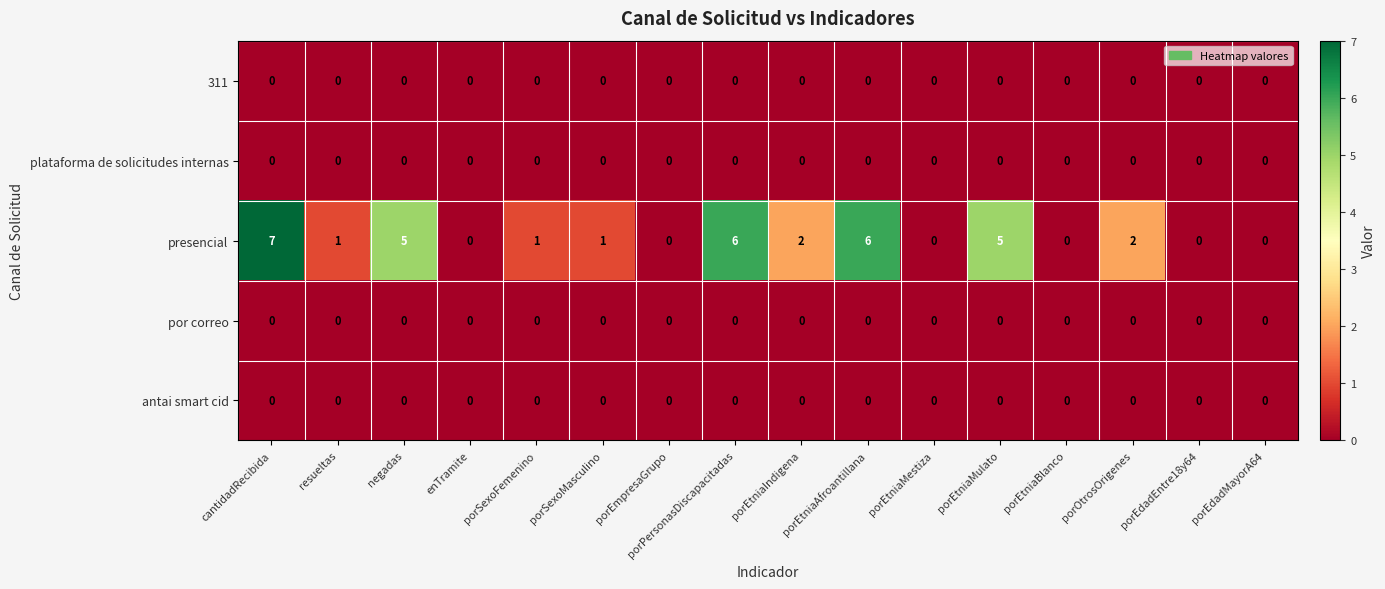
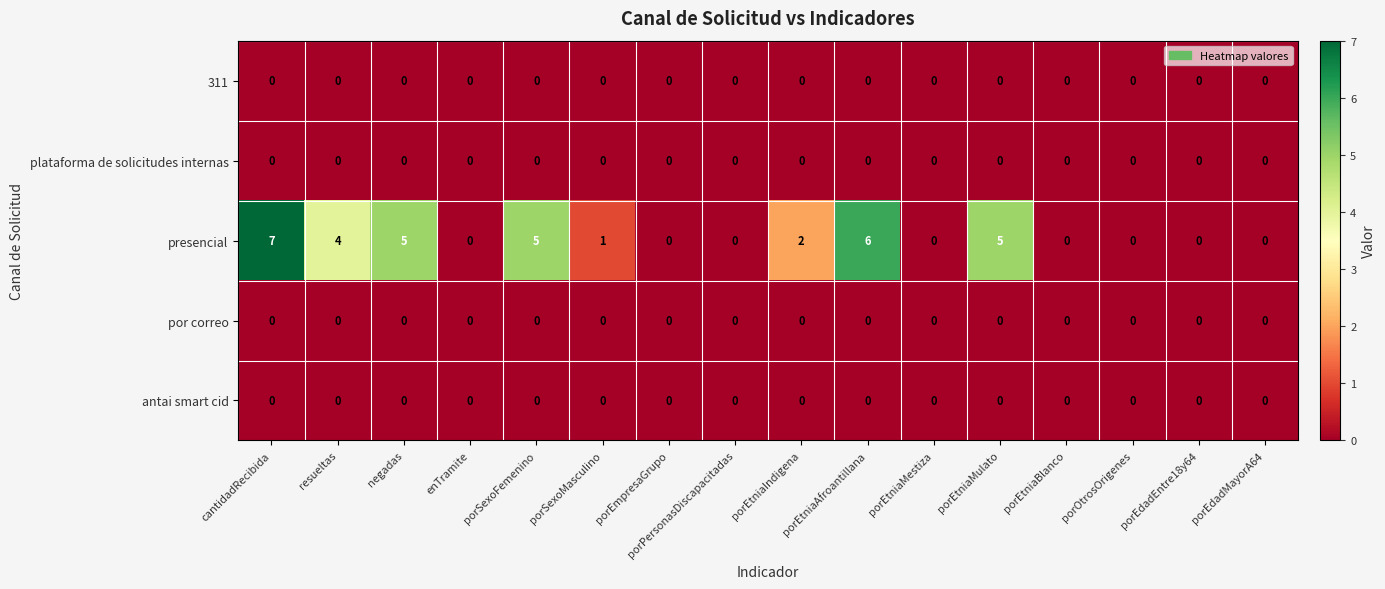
presencial, resueltas: 1 -> 4
presencial, porSexoFemenino: 1 -> 5
presencial, porPersonasDiscapacitadas: 6 -> 0
presencial, porOtrosOrigenes: 2 -> 0
